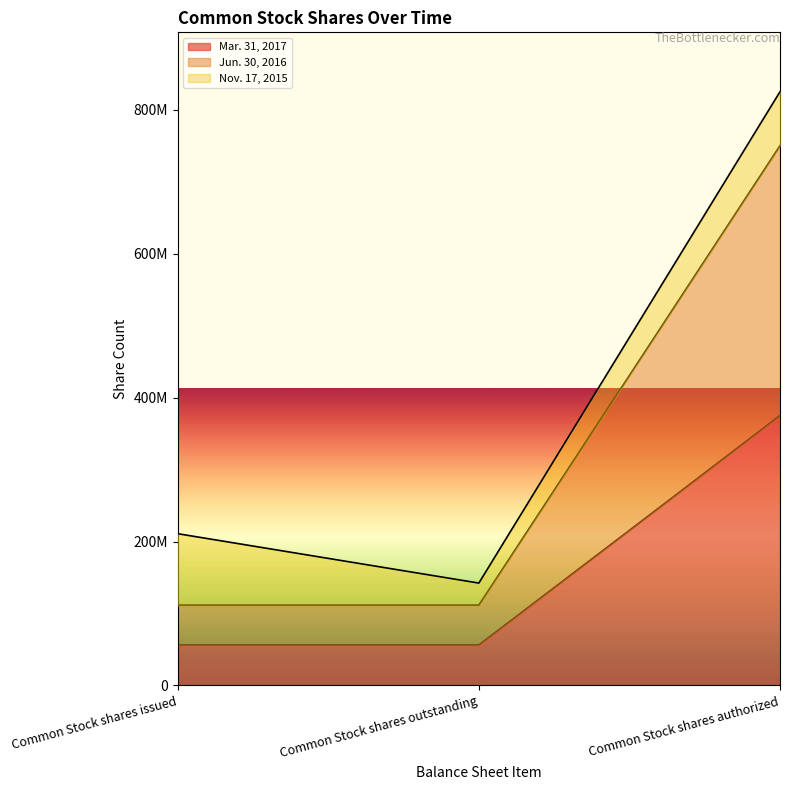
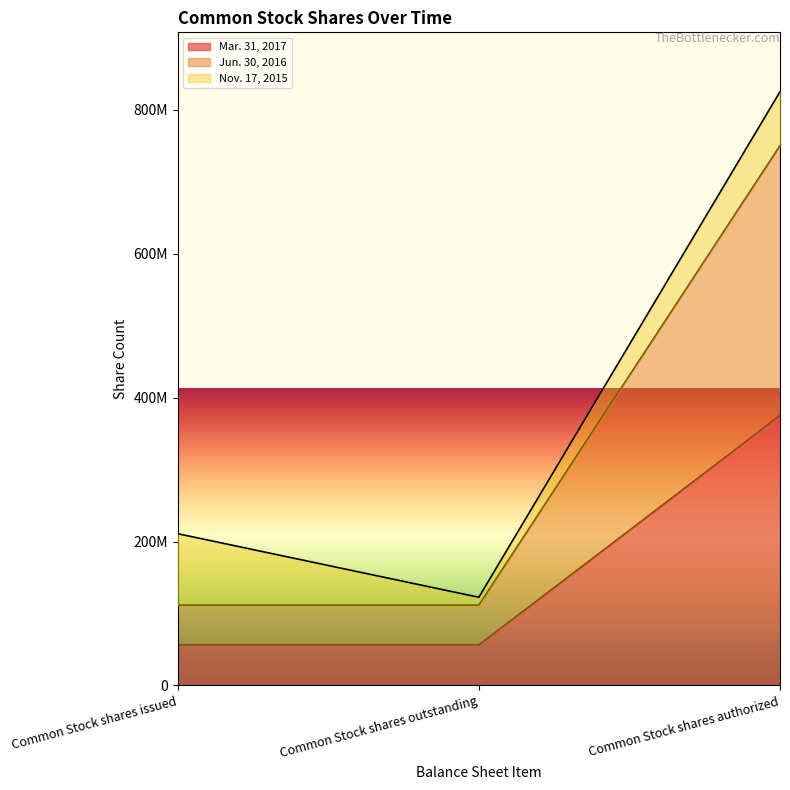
Nov. 17, 2015, Common Stock shares outstanding: 30000000 -> 10000000
